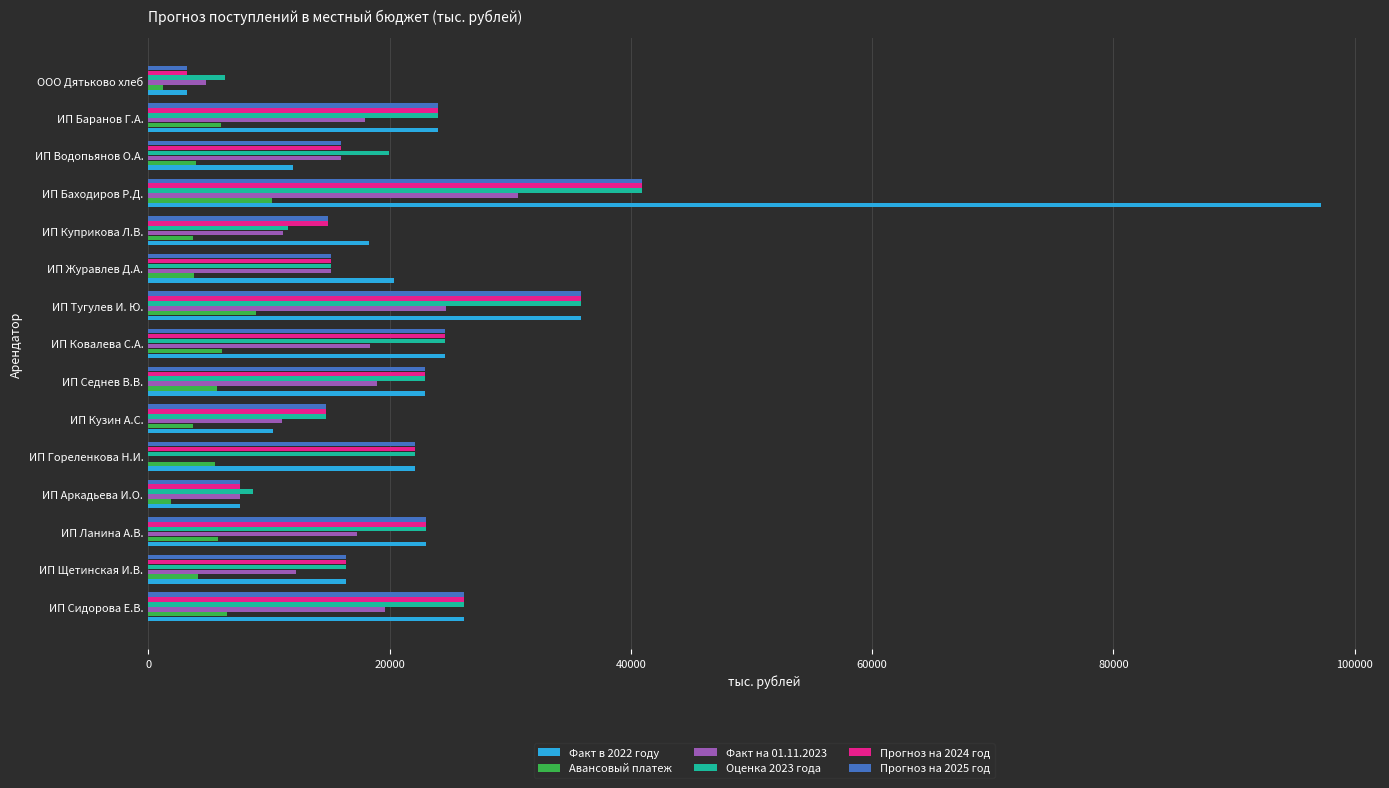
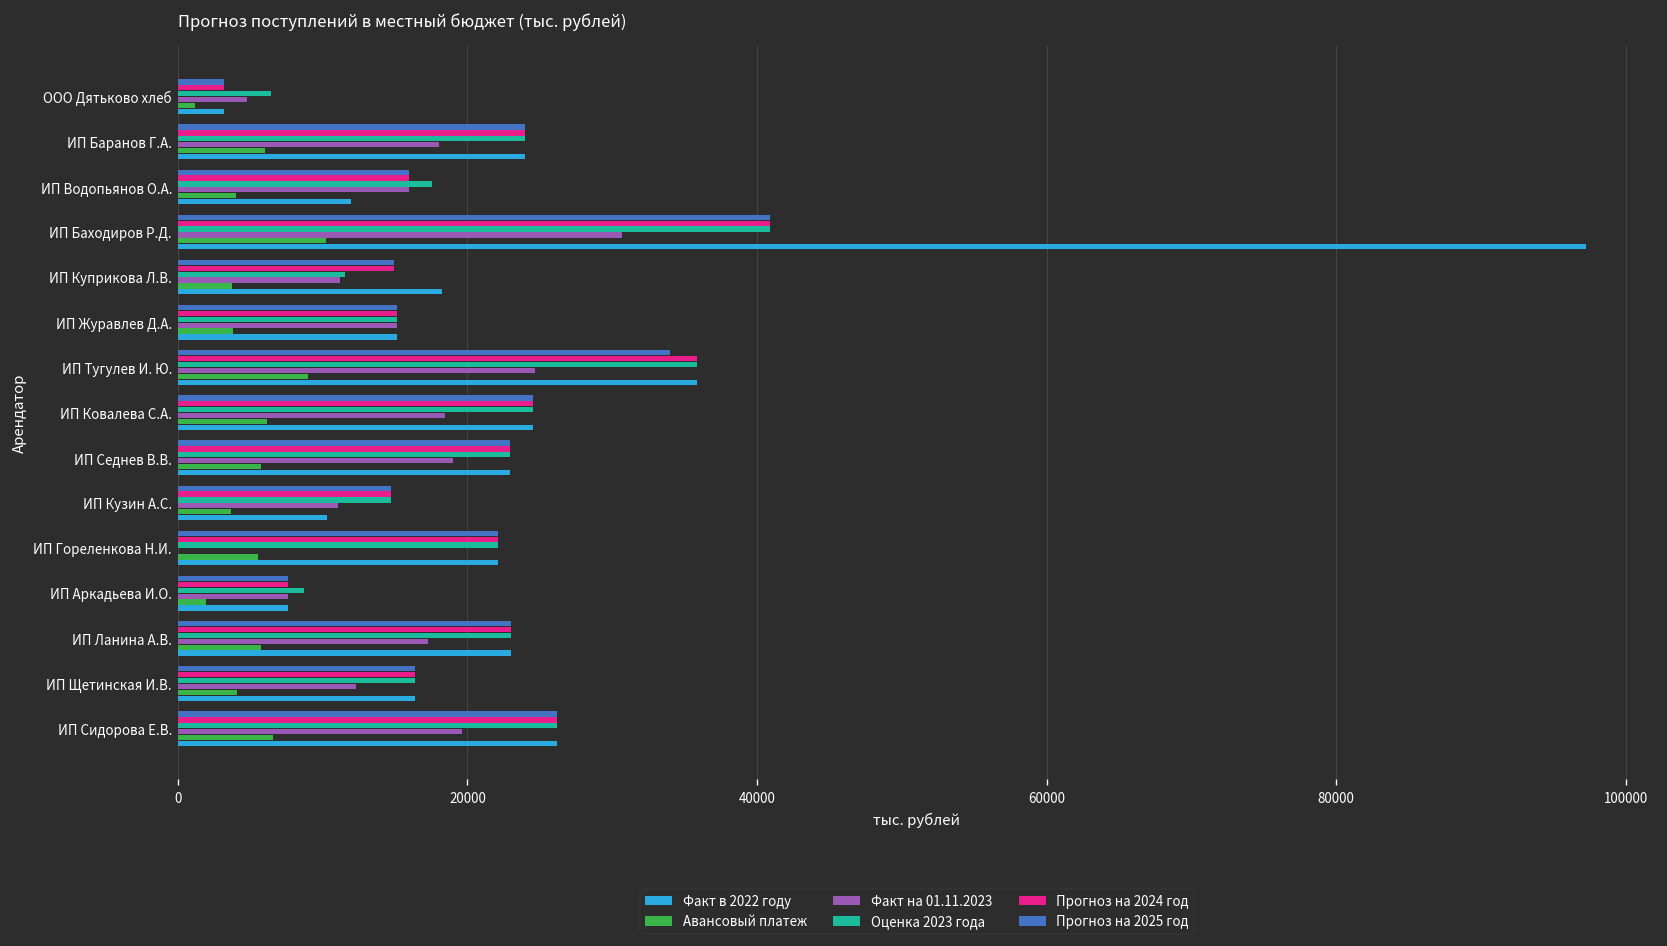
Оценка 2023 года, ИП Водопьянов О.А.: 20000 -> 17500
Факт в 2022 году, ИП Журавлев Д.А.: 20300 -> 15100
Прогноз на 2025 год, ИП Тугулев И. Ю.: 35900 -> 34000
